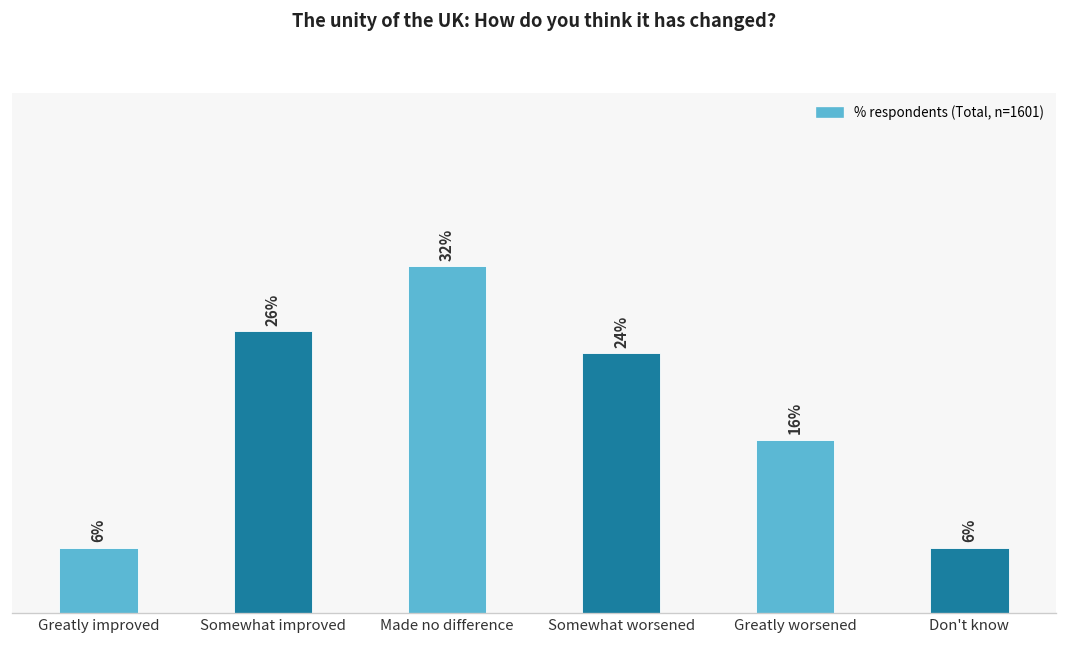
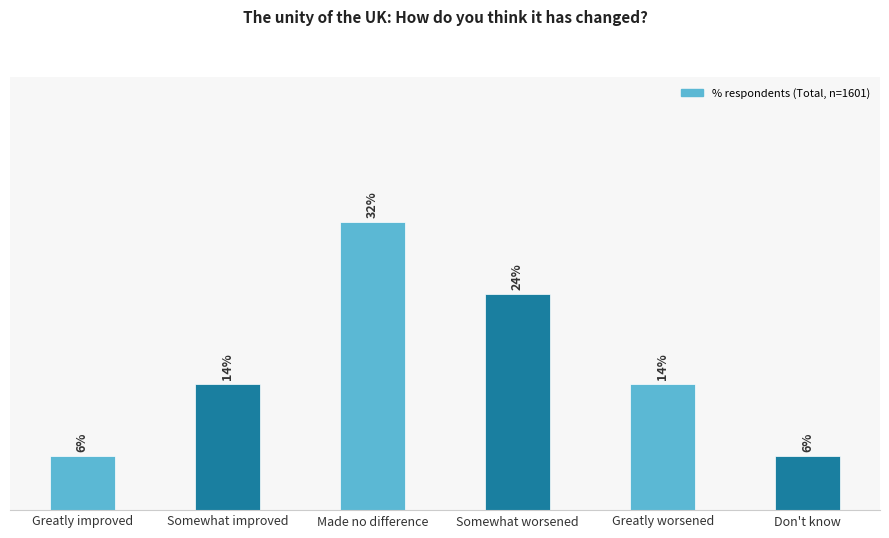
Somewhat improved: 26% -> 14%
Greatly worsened: 16% -> 14%
